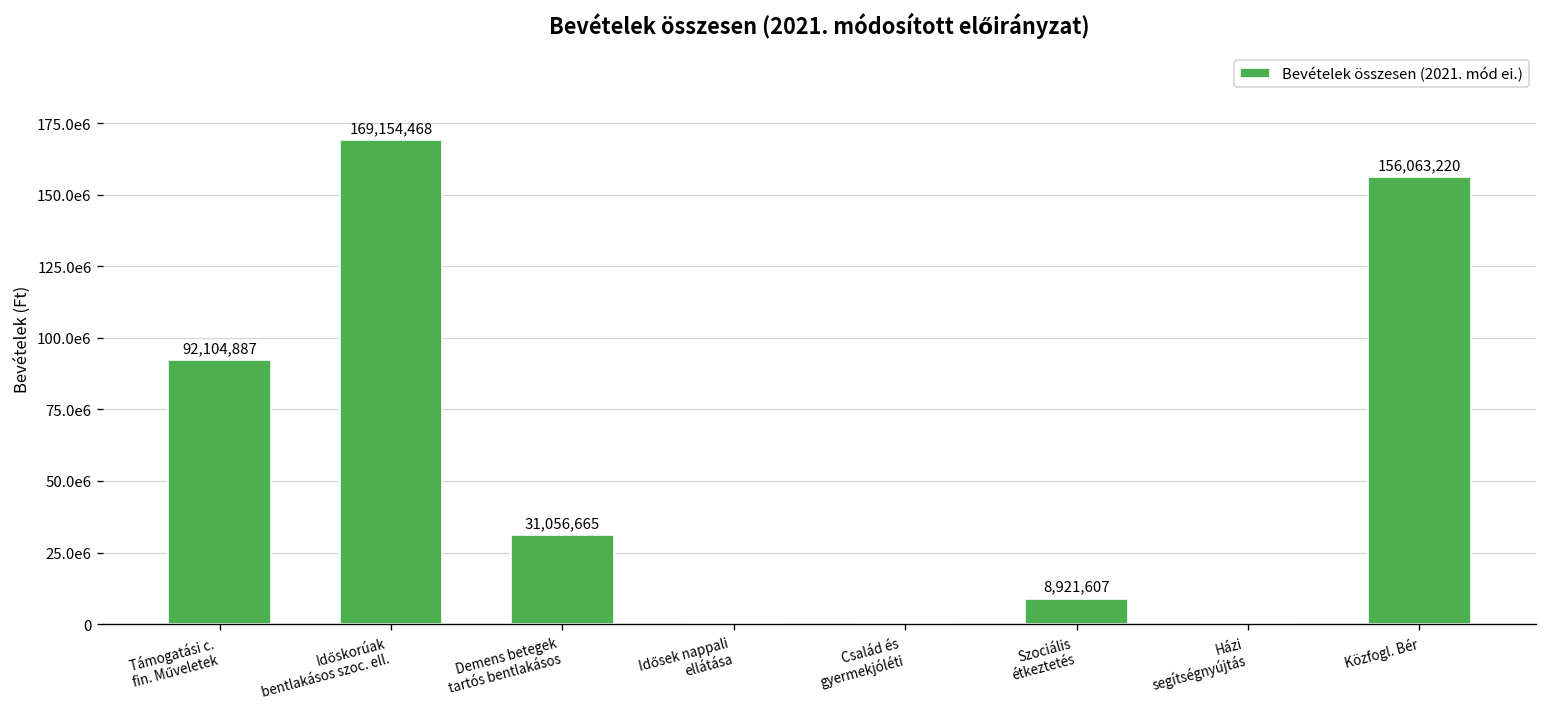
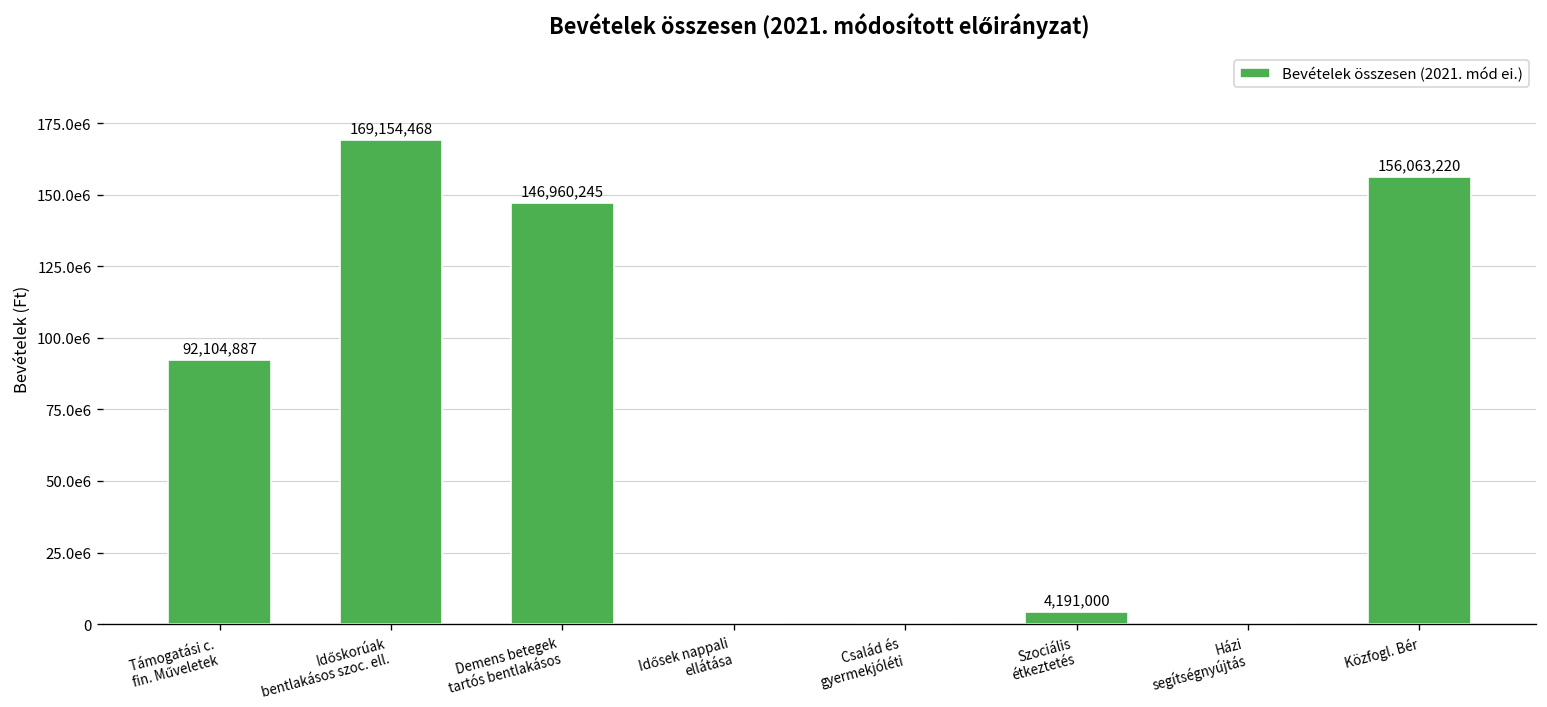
Demens betegek tartós bentlakásos: 31,056,665 -> 146,960,245
Szociális étkeztetés: 8,921,607 -> 4,191,000
